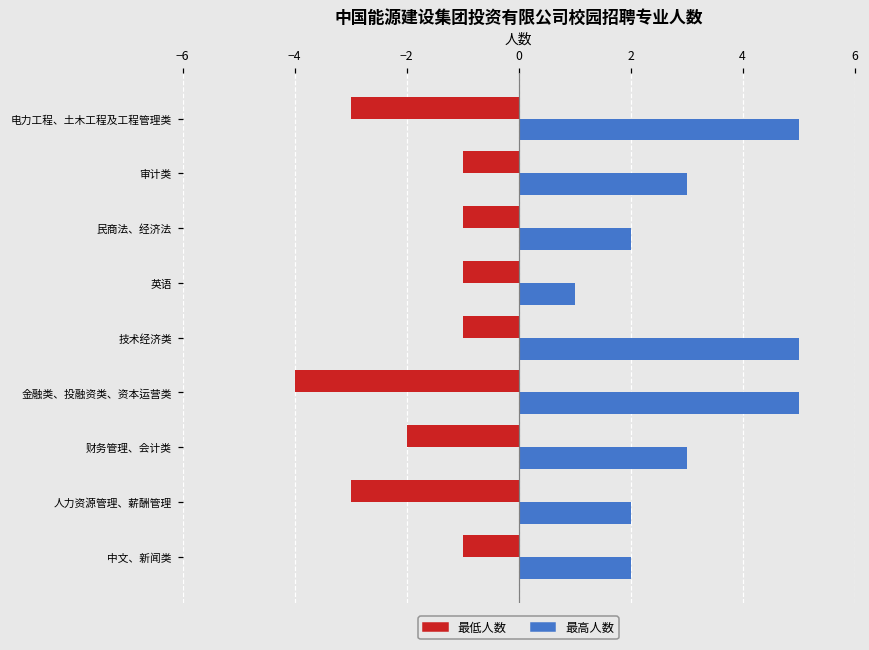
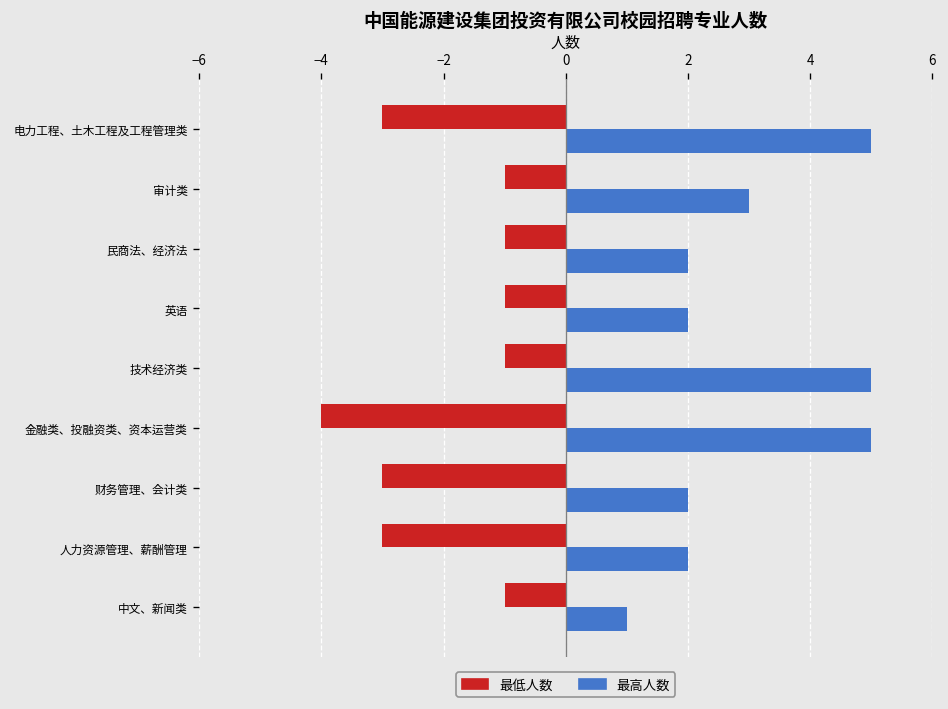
最高人数, 英语: 1 -> 2
最低人数, 财务管理、会计类: -2.0 -> -3.0
最高人数, 财务管理、会计类: 3 -> 2
最高人数, 中文、新闻类: 2 -> 1
